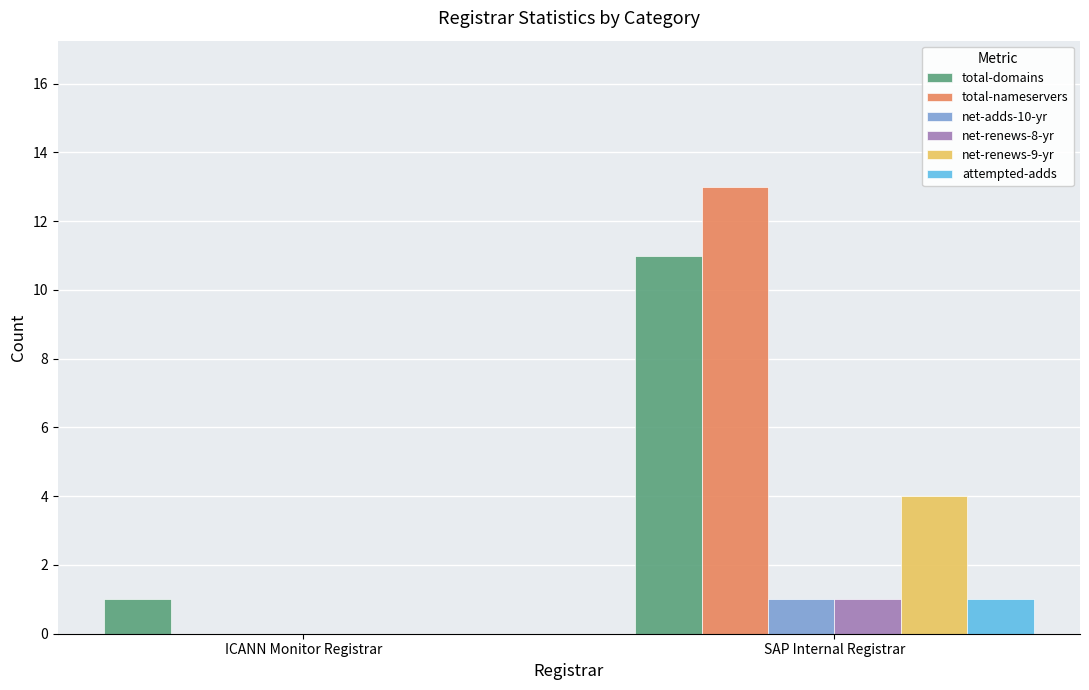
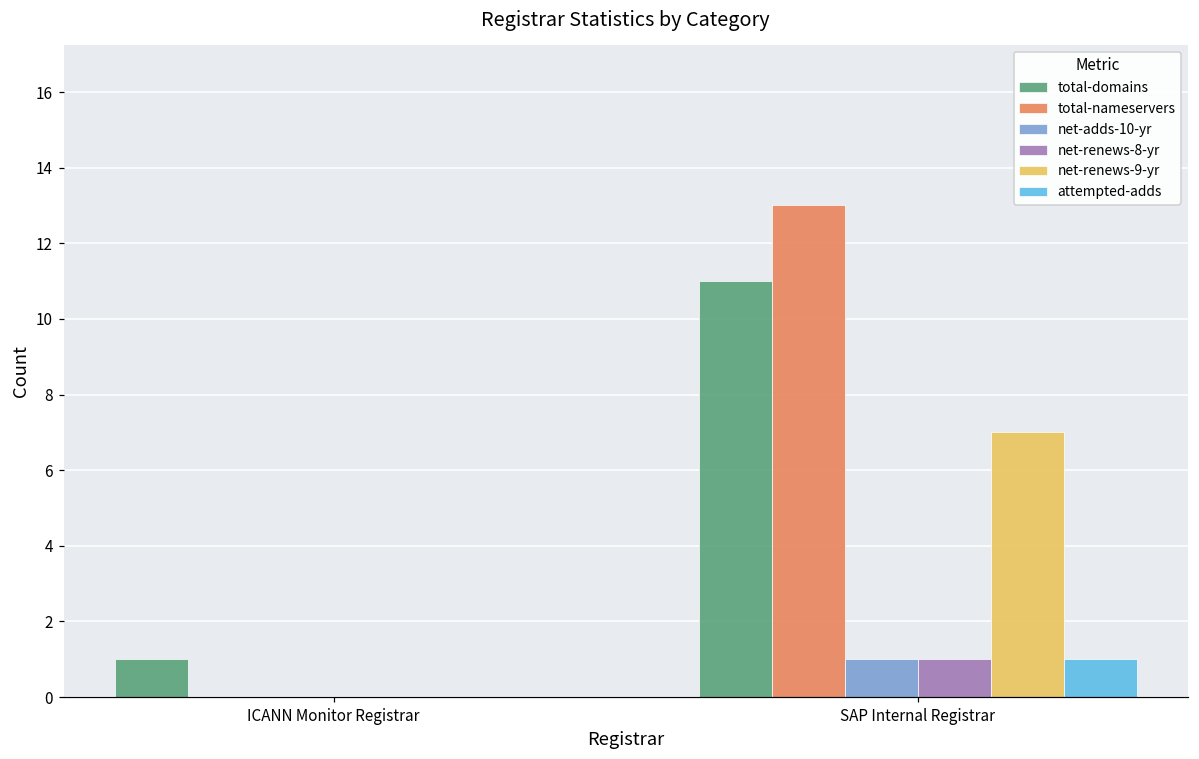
net-renews-9-yr, SAP Internal Registrar: 4 -> 7
